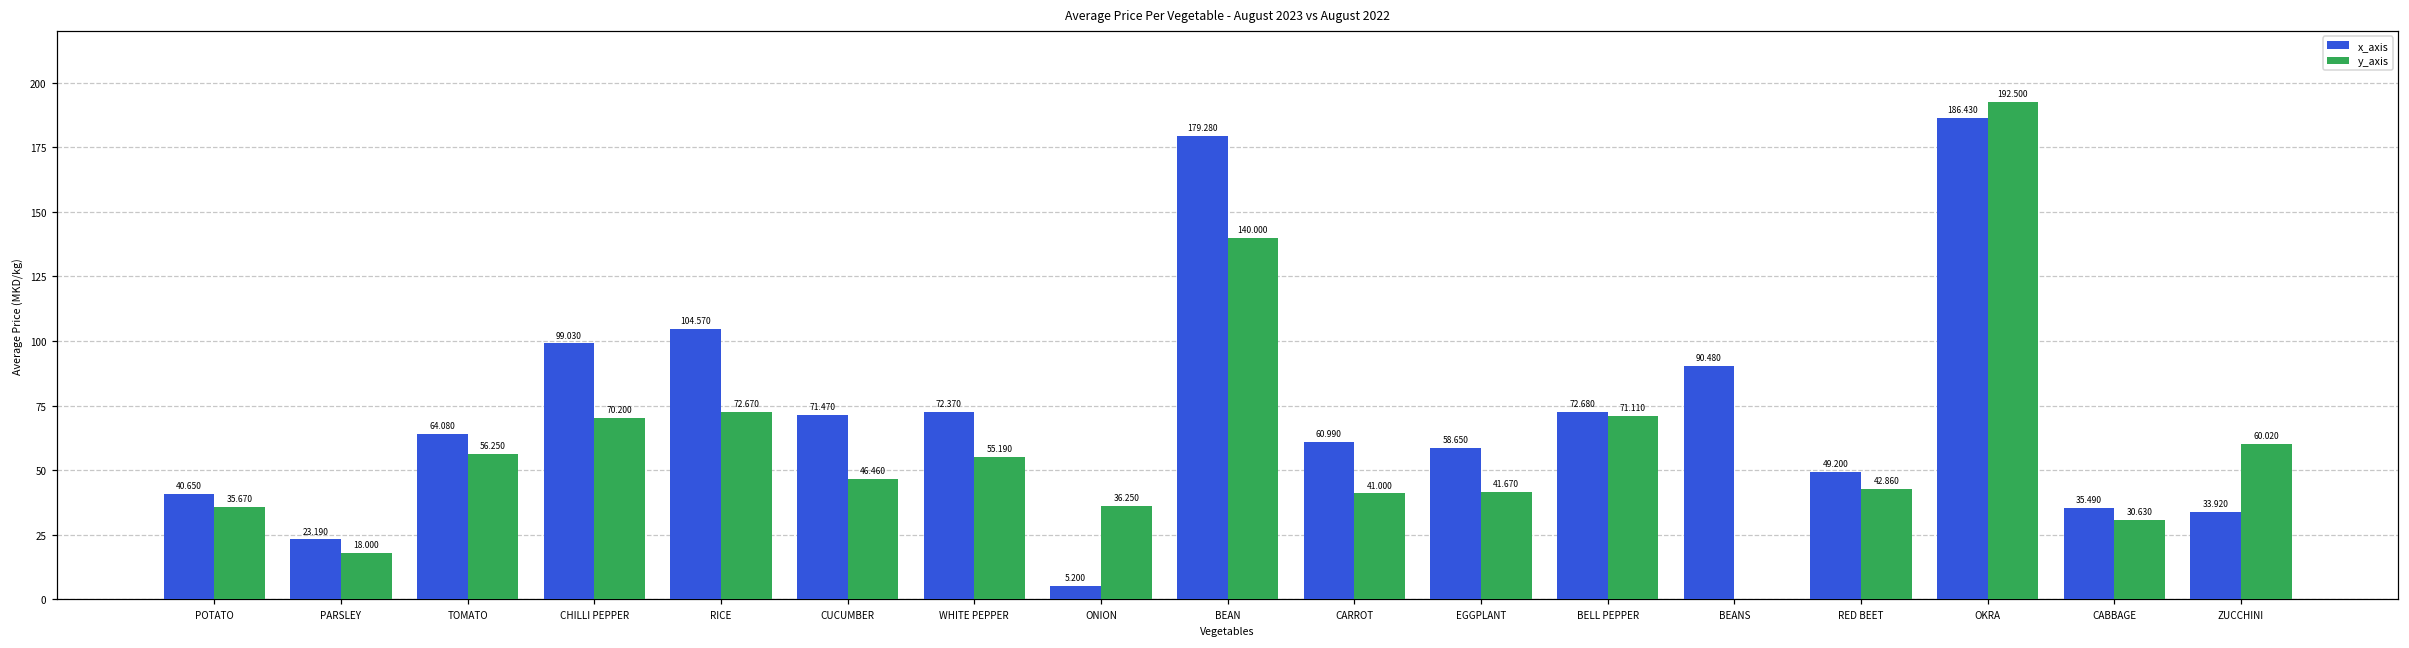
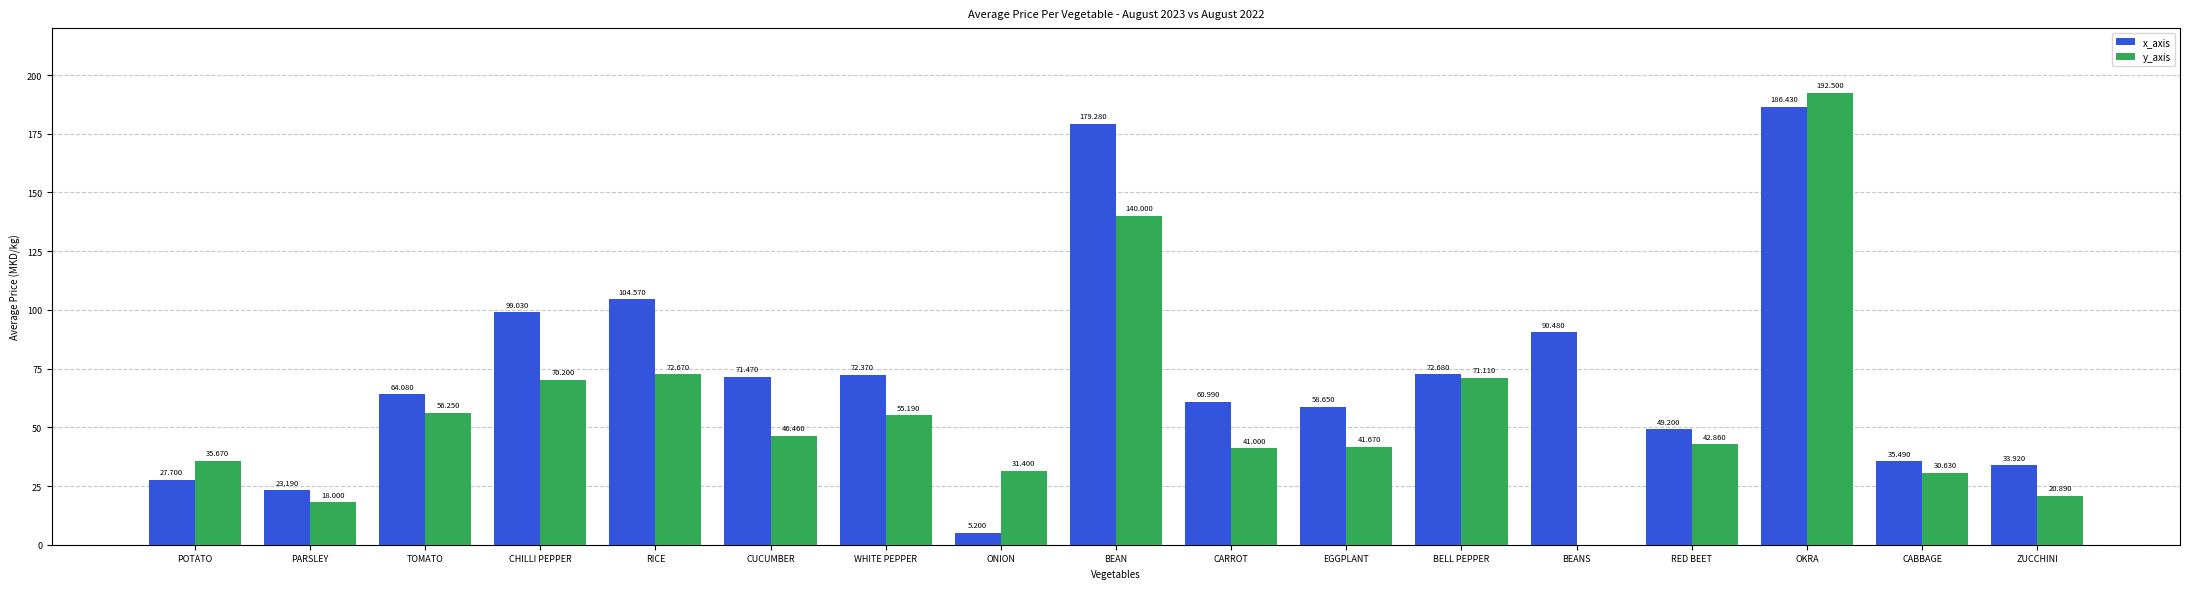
x_axis, POTATO: 40.650 -> 27.700
y_axis, ONION: 36.250 -> 31.400
y_axis, ZUCCHINI: 60.020 -> 20.890
